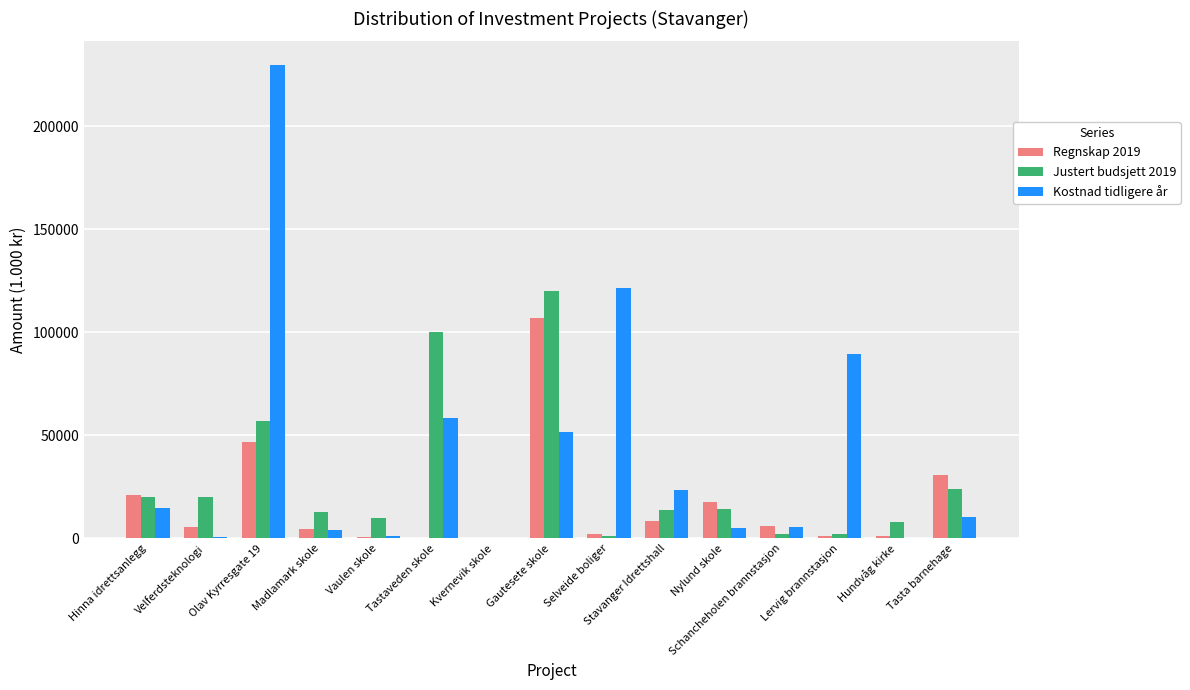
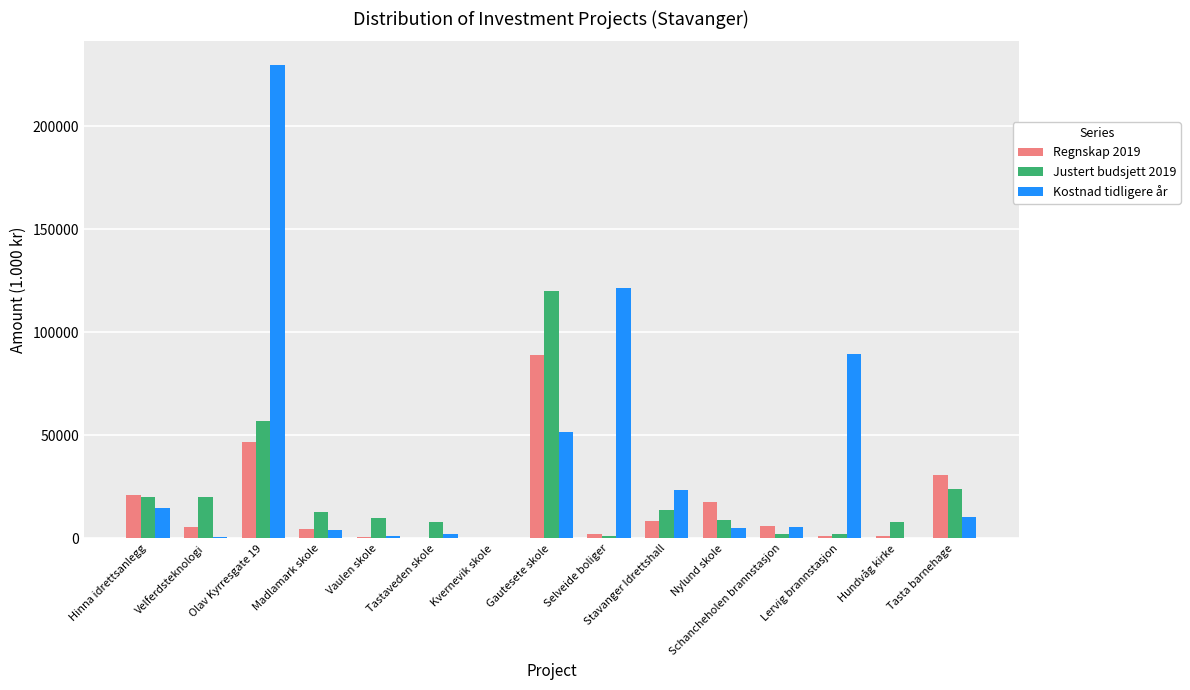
Justert budsjett 2019, Tastaveden skole: 100000 -> 8000
Kostnad tidligere år, Tastaveden skole: 58000 -> 2000
Regnskap 2019, Gautesete skole: 107000 -> 89000
Justert budsjett 2019, Nylund skole: 15000 -> 9000
